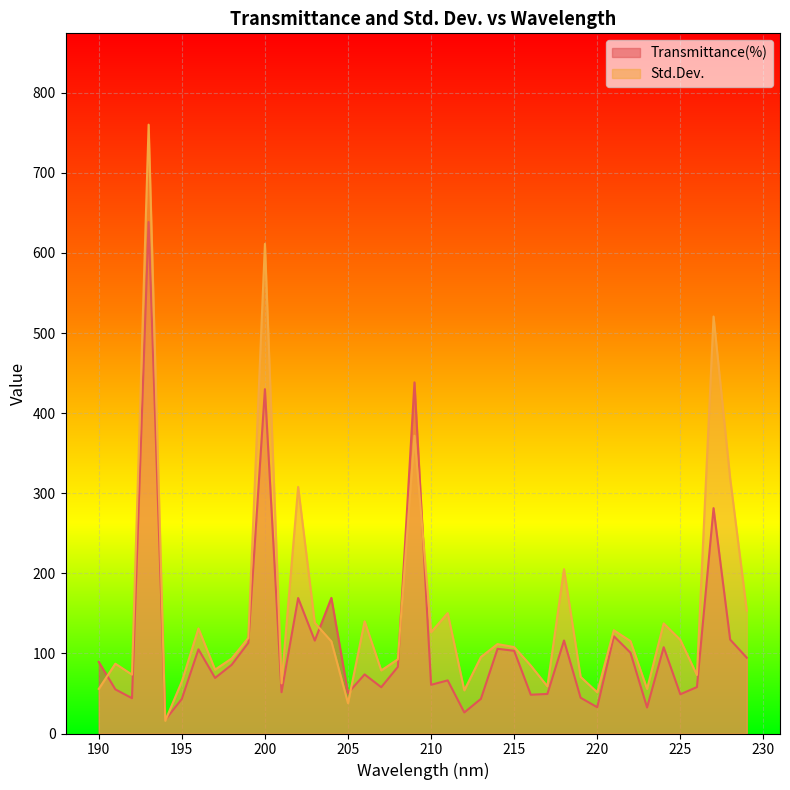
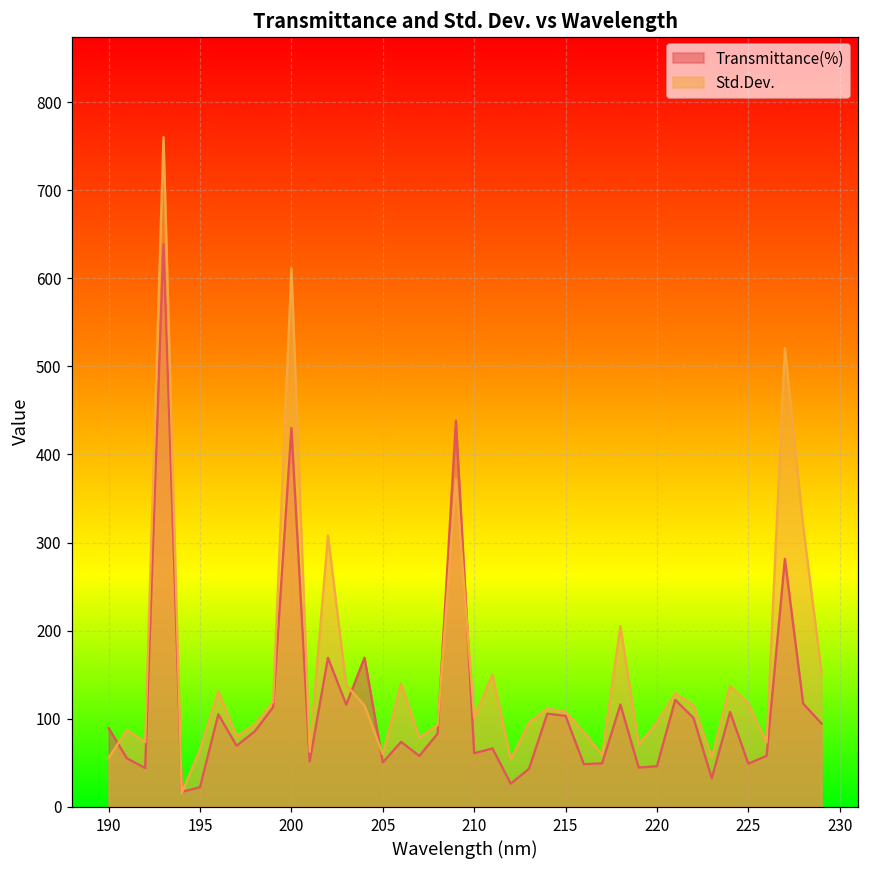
Transmittance(%), 195: 40 -> 20
Std.Dev., 205: 40 -> 60
Std.Dev., 210: 130 -> 100
Transmittance(%), 220: 30 -> 50
Std.Dev., 220: 50 -> 100
